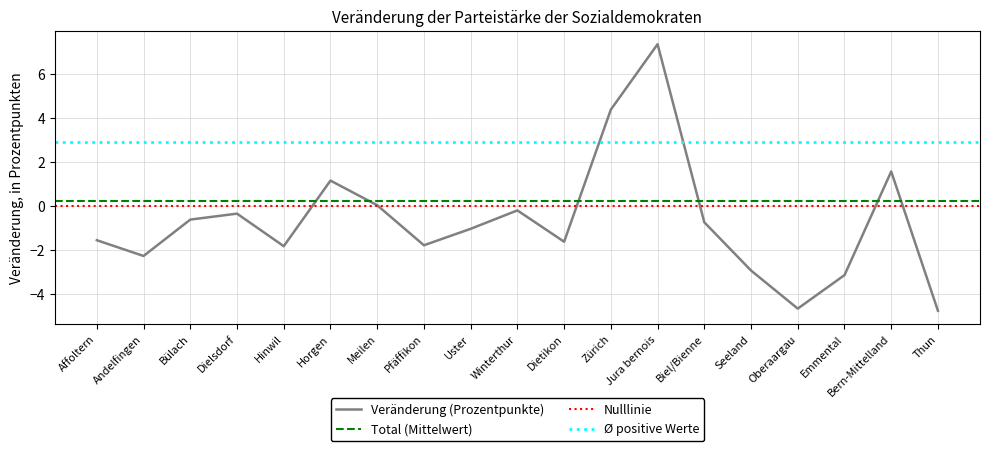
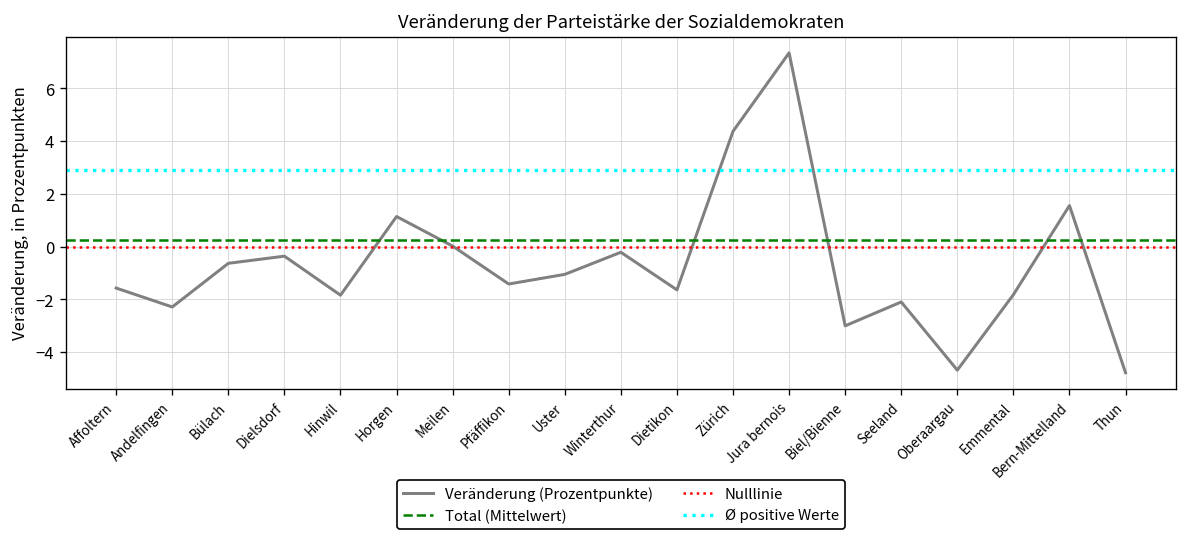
Pfäffikon: -1.8 -> -1.4
Biel/Bienne: -0.8 -> -3.0
Seeland: -3.0 -> -2.1
Emmental: -3.2 -> -1.8
